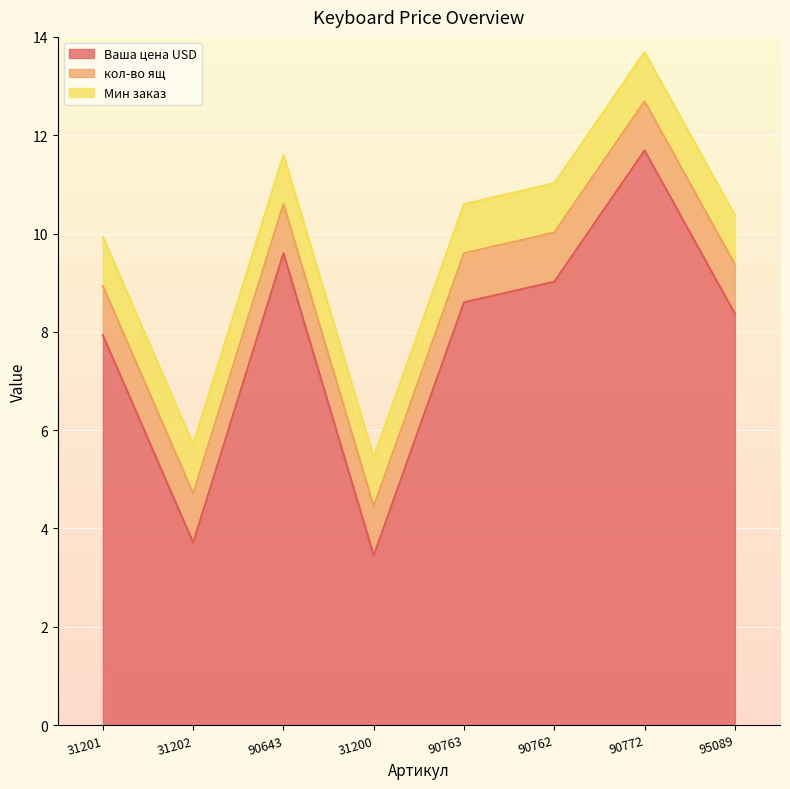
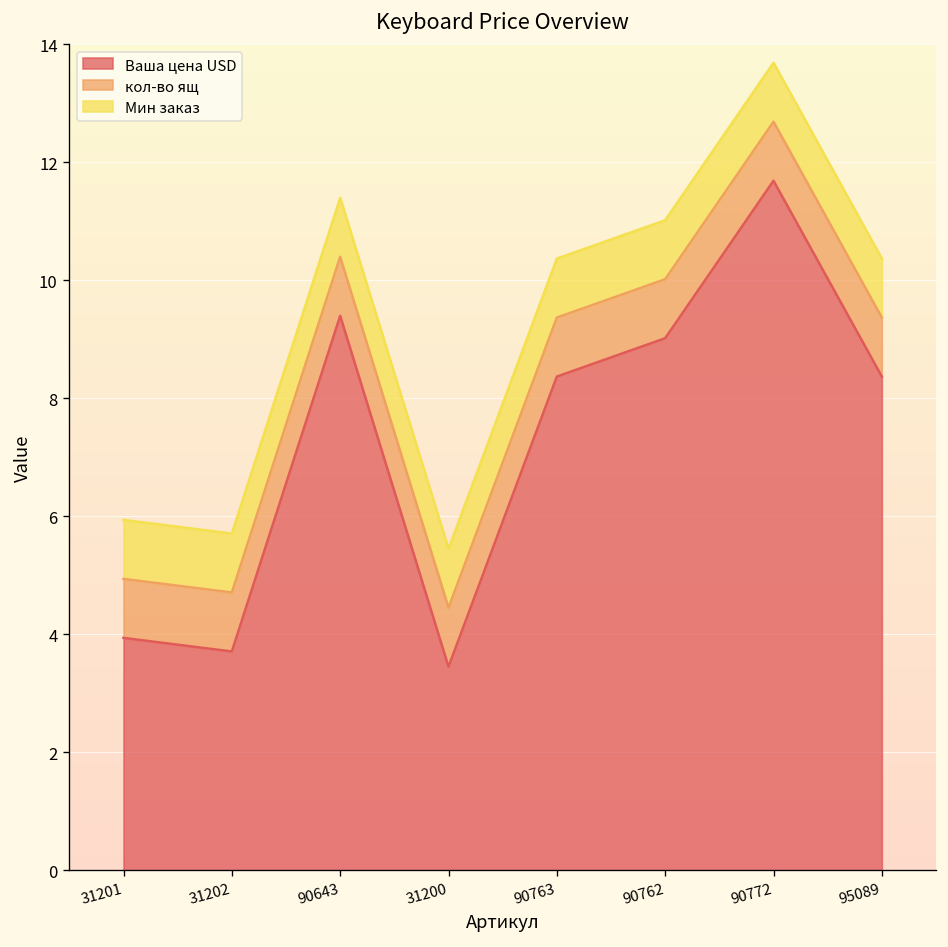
Ваша цена USD, 31201: 7.9 -> 3.9
Ваша цена USD, 90643: 9.6 -> 9.4
Ваша цена USD, 90763: 8.6 -> 8.4
